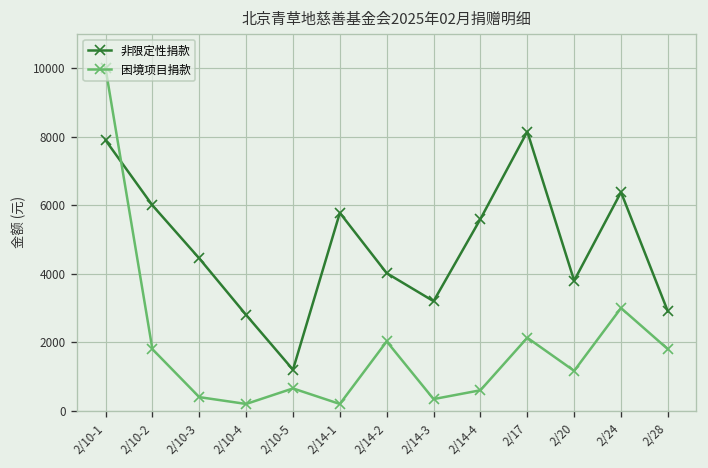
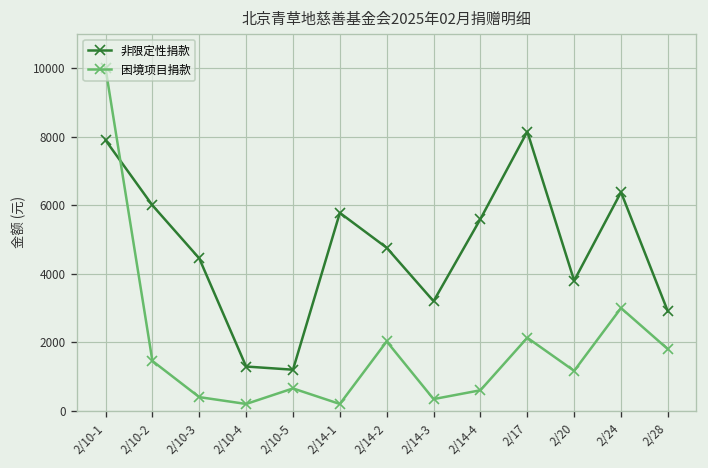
困境项目捐款, 2/10-2: 1800 -> 1500
非限定性捐款, 2/10-4: 2800 -> 1300
非限定性捐款, 2/14-2: 4000 -> 4800
